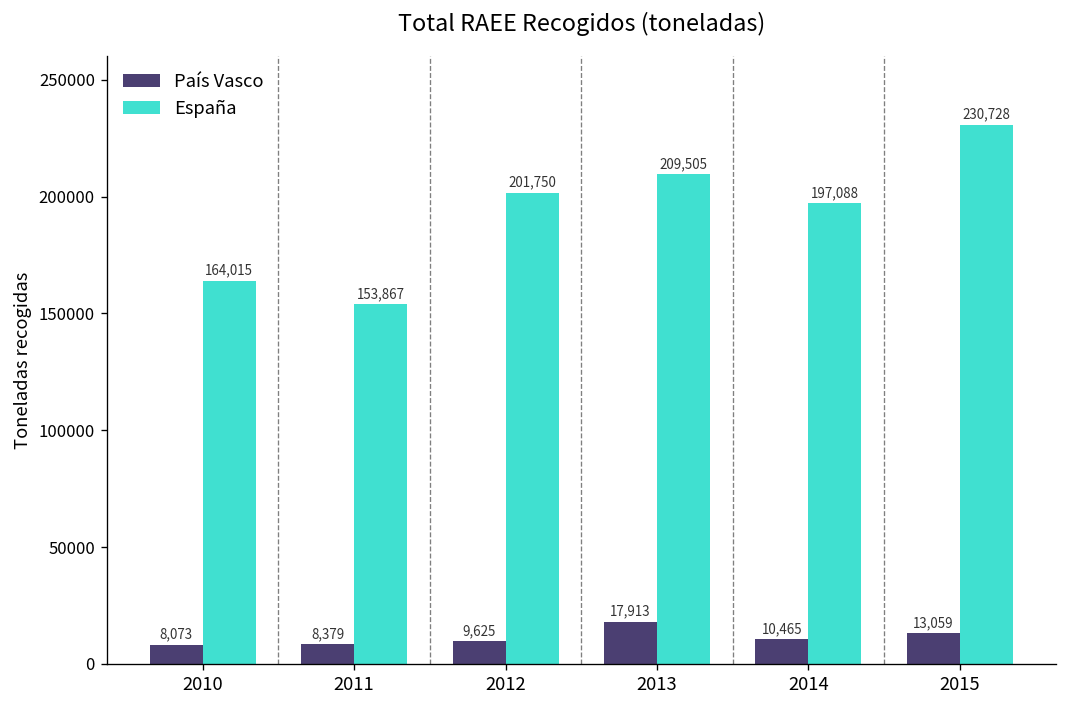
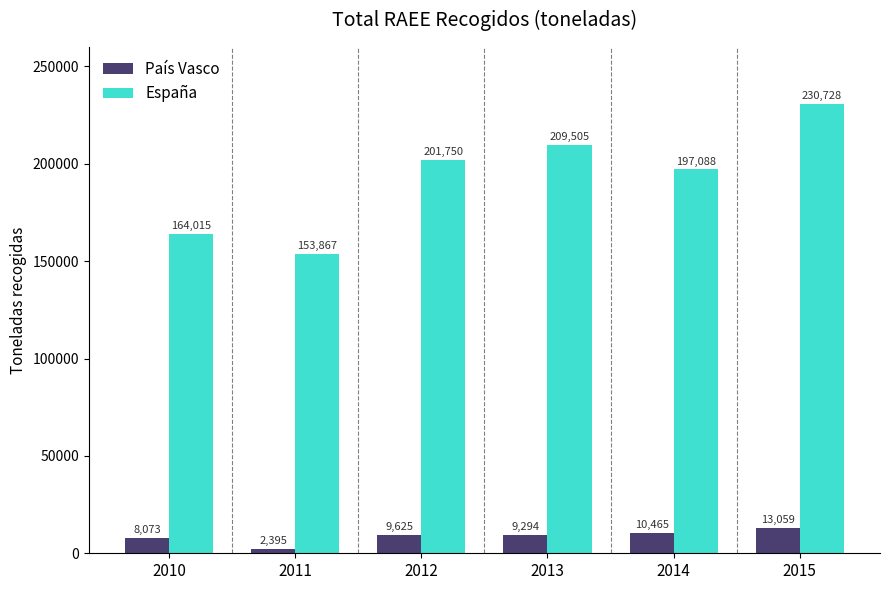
País Vasco, 2011: 8,379 -> 2,395
País Vasco, 2013: 17,913 -> 9,294
